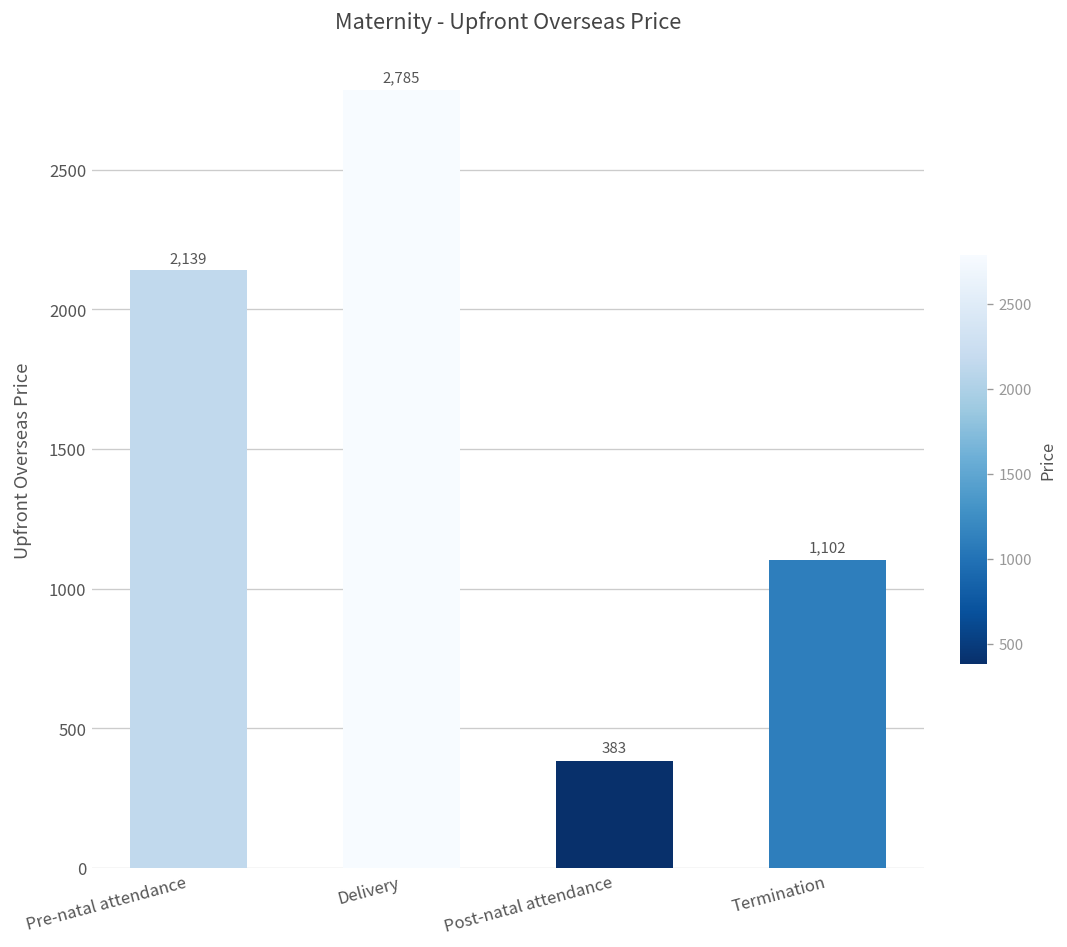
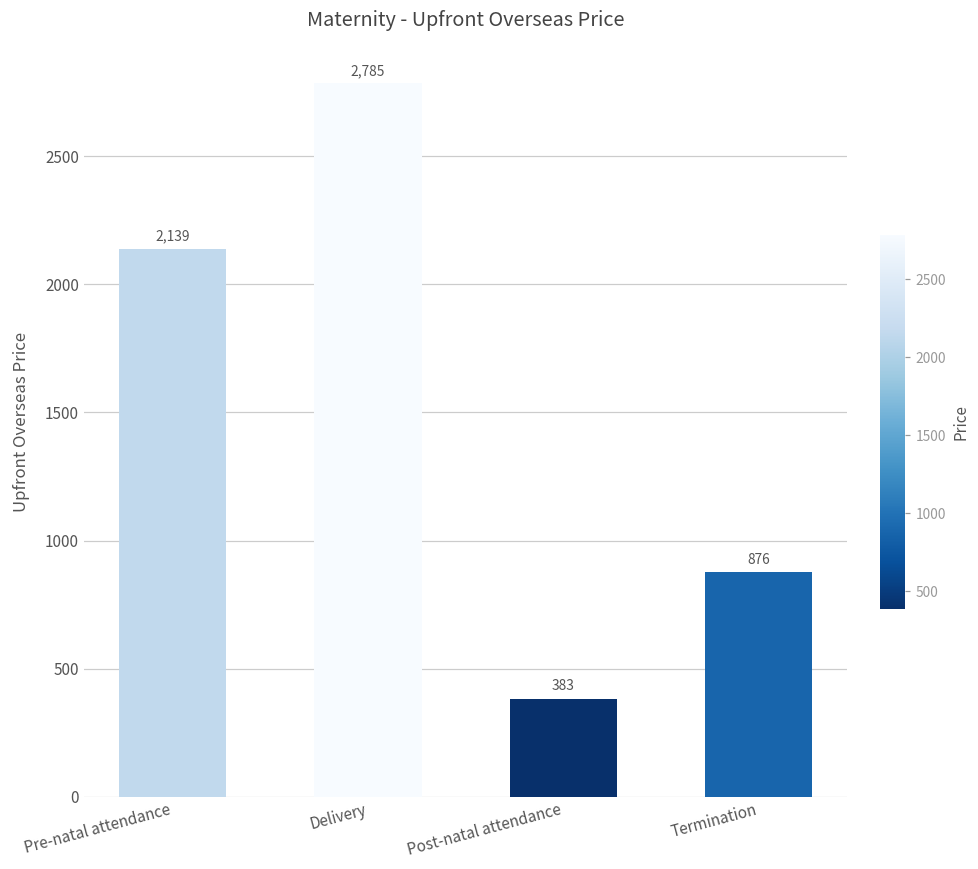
Termination: 1,102 -> 876
